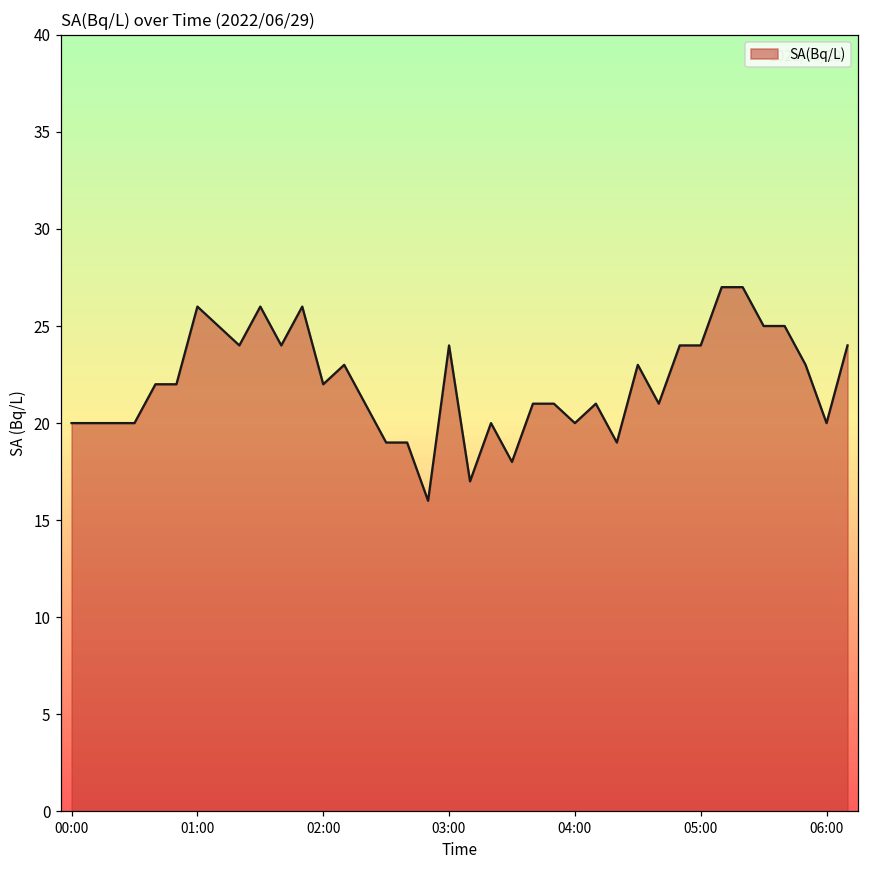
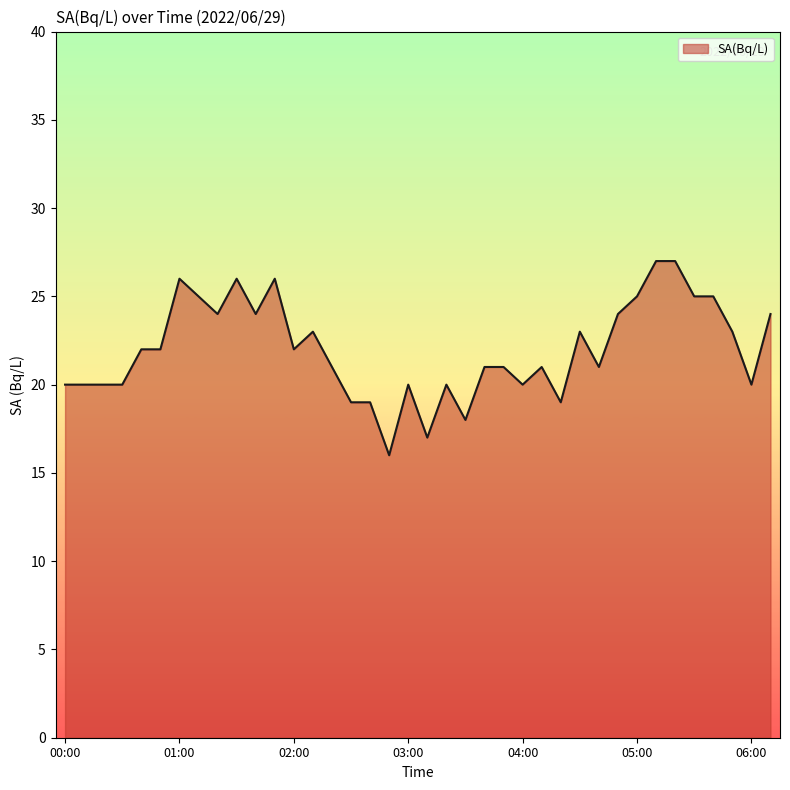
03:00: 24 -> 20
05:00: 24 -> 25
